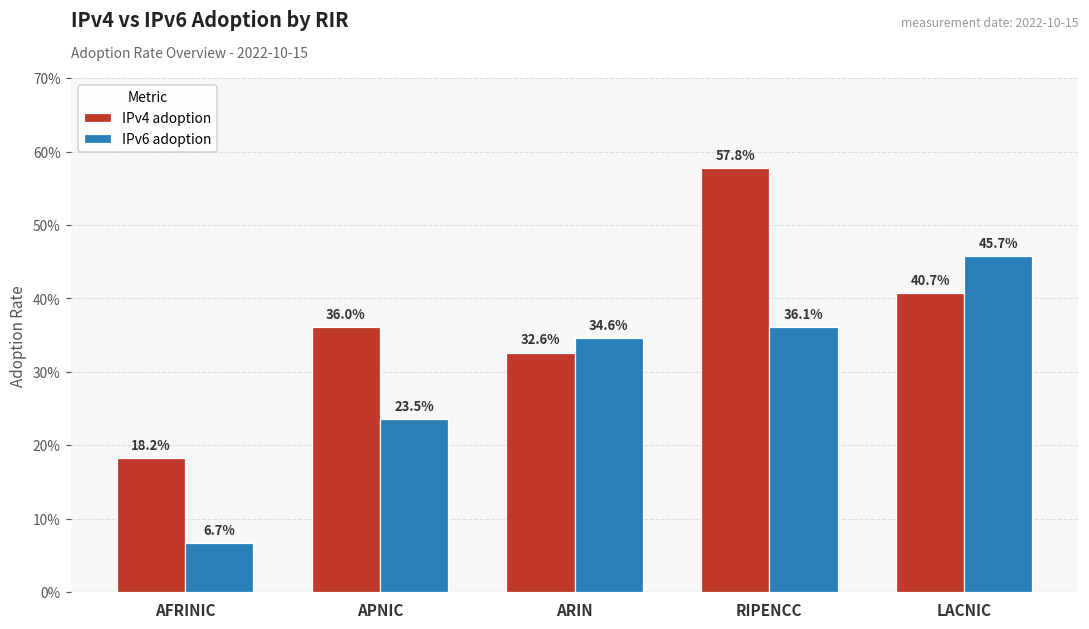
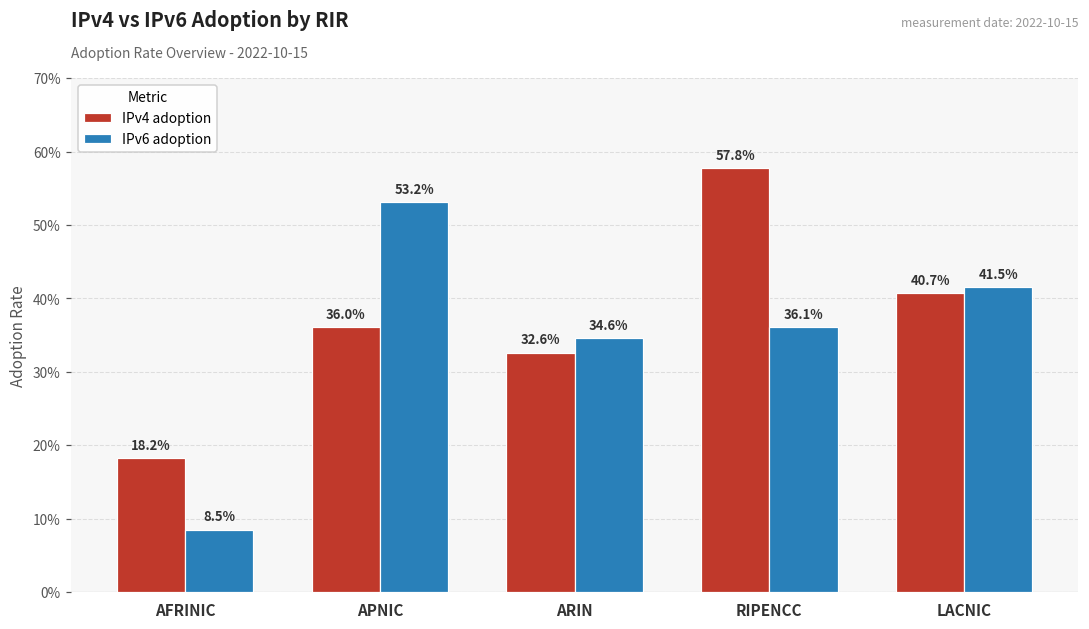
IPv6 adoption, AFRINIC: 6.7% -> 8.5%
IPv6 adoption, APNIC: 23.5% -> 53.2%
IPv6 adoption, LACNIC: 45.7% -> 41.5%
